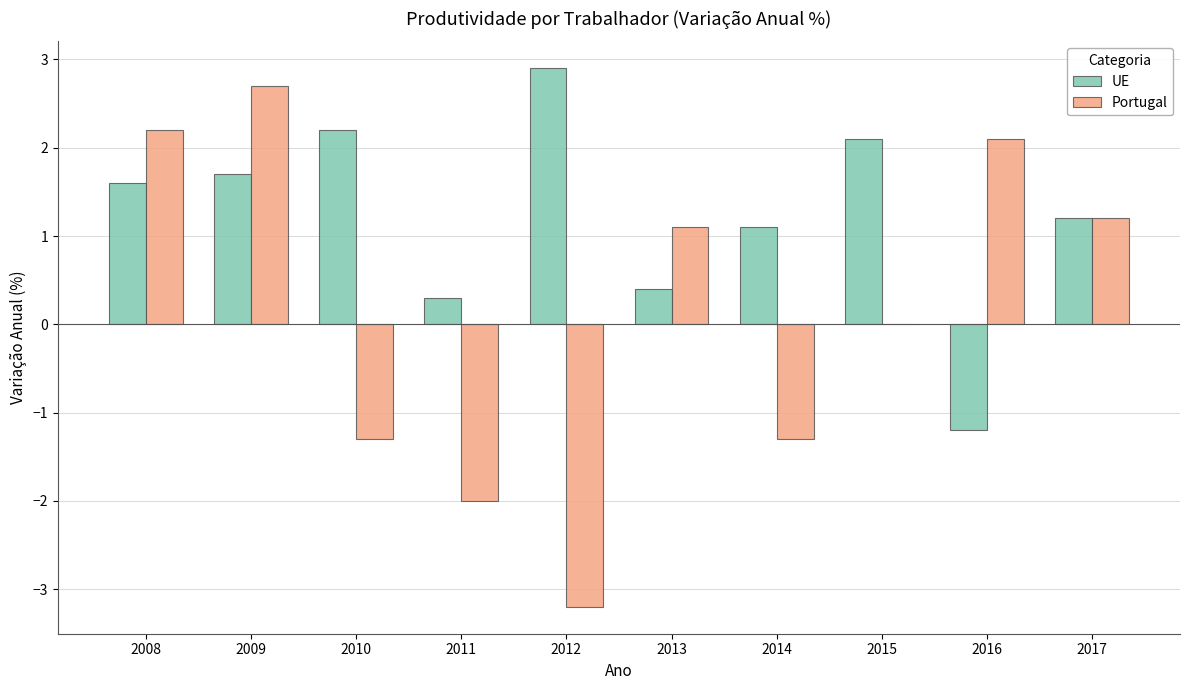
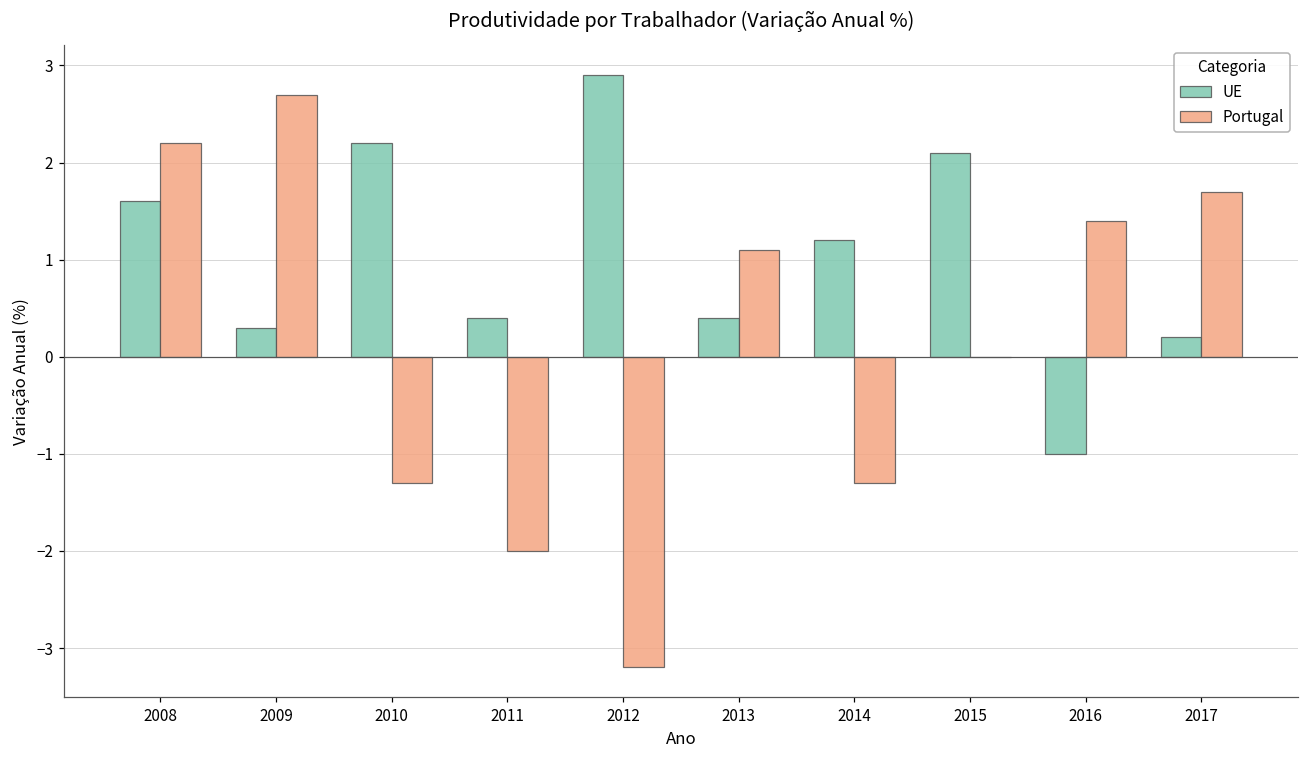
UE, 2009: 1.7 -> 0.3
UE, 2011: 0.3 -> 0.4
UE, 2014: 1.1 -> 1.2
UE, 2016: -1.2 -> -1.0
Portugal, 2016: 2.1 -> 1.4
UE, 2017: 1.2 -> 0.2
Portugal, 2017: 1.2 -> 1.7
